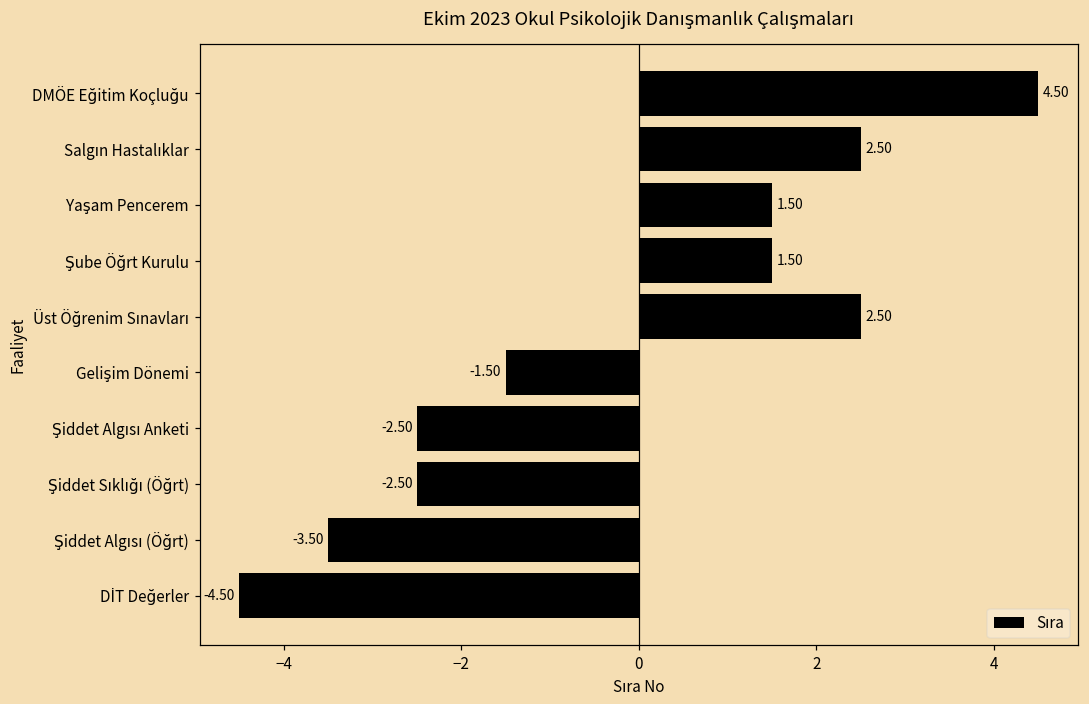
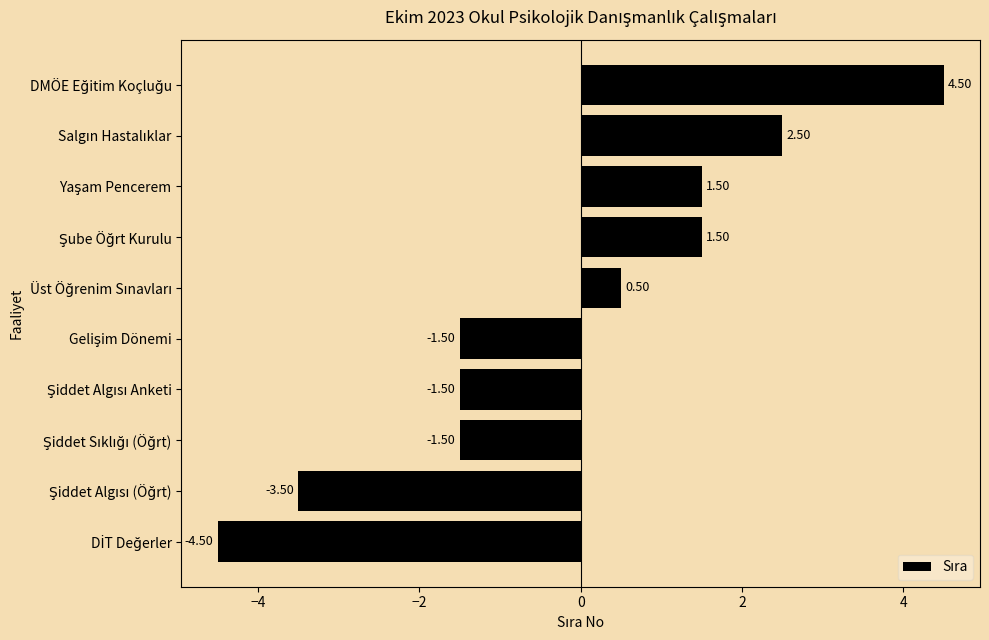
Üst Öğrenim Sınavları: 2.50 -> 0.50
Şiddet Algısı Anketi: -2.50 -> -1.50
Şiddet Sıklığı (Öğrt): -2.50 -> -1.50
